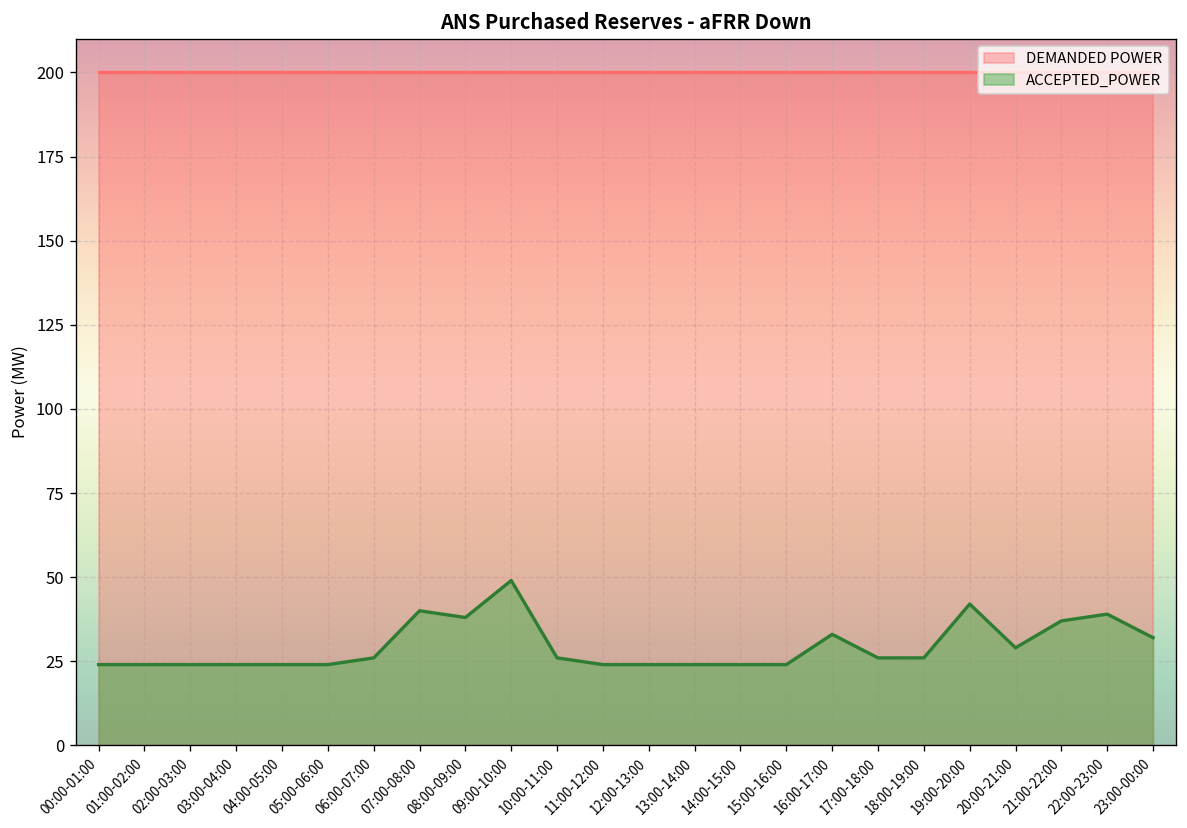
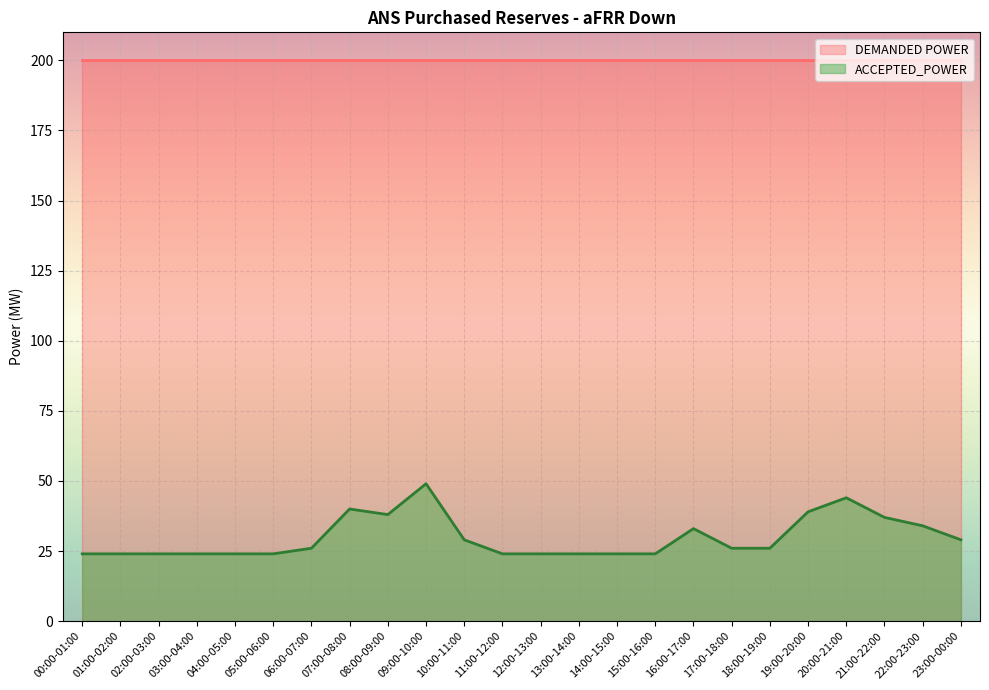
ACCEPTED_POWER, 10:00-11:00: 26 -> 29
ACCEPTED_POWER, 19:00-20:00: 42 -> 39
ACCEPTED_POWER, 20:00-21:00: 29 -> 44
ACCEPTED_POWER, 22:00-23:00: 39 -> 34
ACCEPTED_POWER, 23:00-00:00: 32 -> 29
